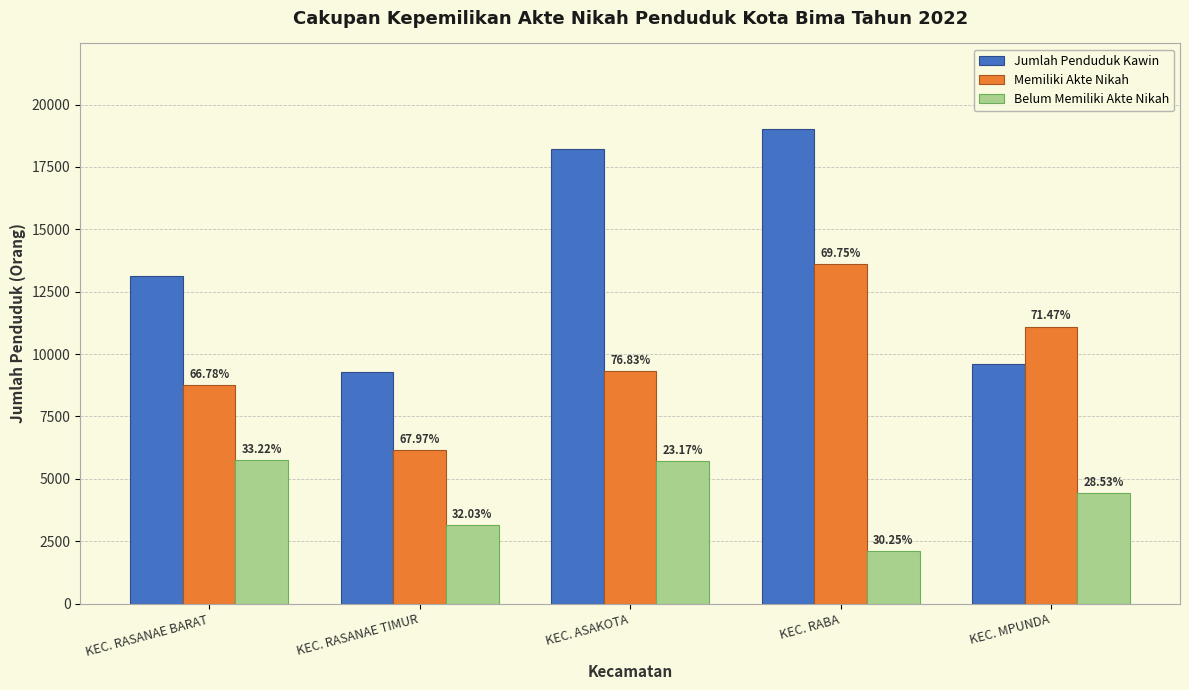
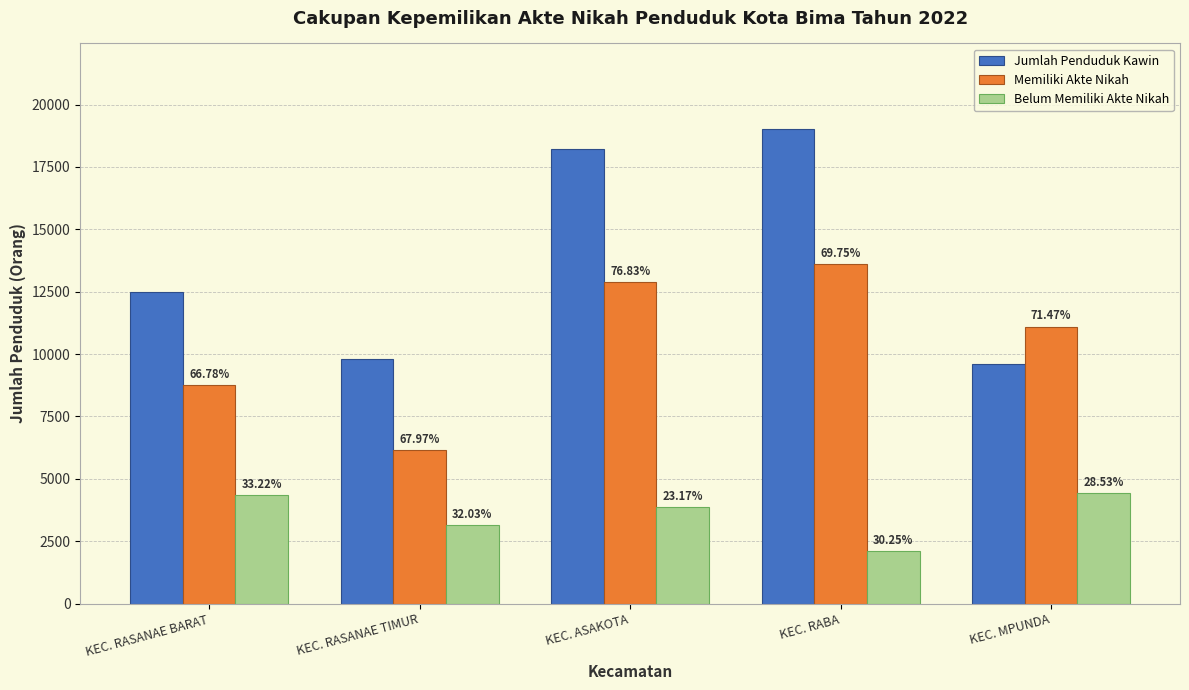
Jumlah Penduduk Kawin, KEC. RASANAE BARAT: 13100 -> 12500
Belum Memiliki Akte Nikah, KEC. RASANAE BARAT: 5700 -> 4400
Jumlah Penduduk Kawin, KEC. RASANAE TIMUR: 9300 -> 9800
Memiliki Akte Nikah, KEC. ASAKOTA: 9300 -> 12900
Belum Memiliki Akte Nikah, KEC. ASAKOTA: 5700 -> 3900
